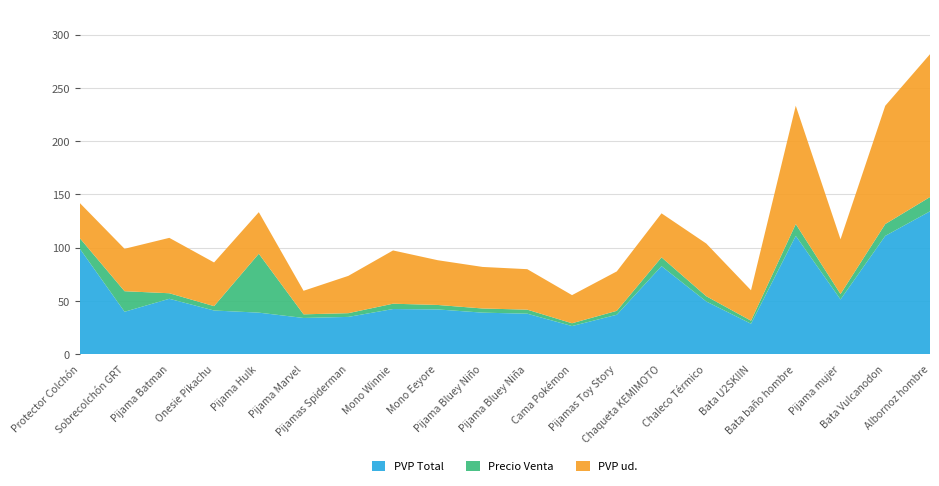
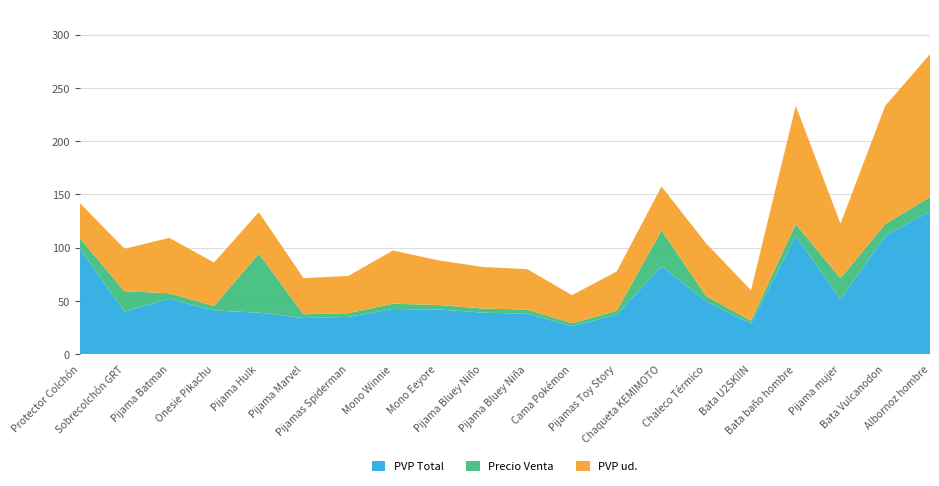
PVP ud., Pijama Marvel: 22 -> 34
Precio Venta, Chaqueta KEMIMOTO: 8 -> 33
Precio Venta, Pijama mujer: 5 -> 20
